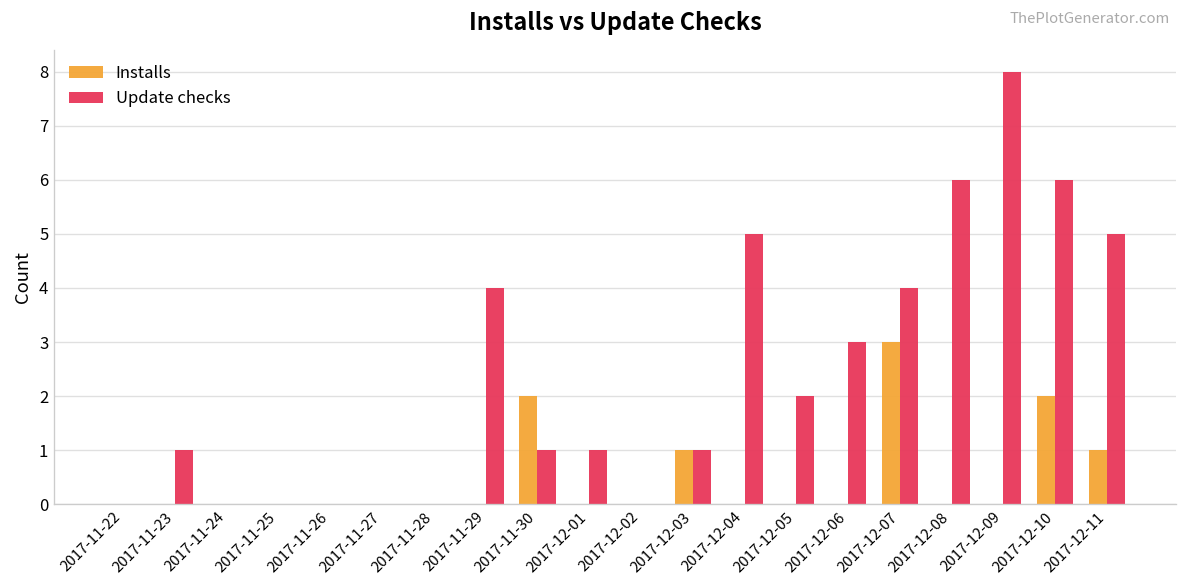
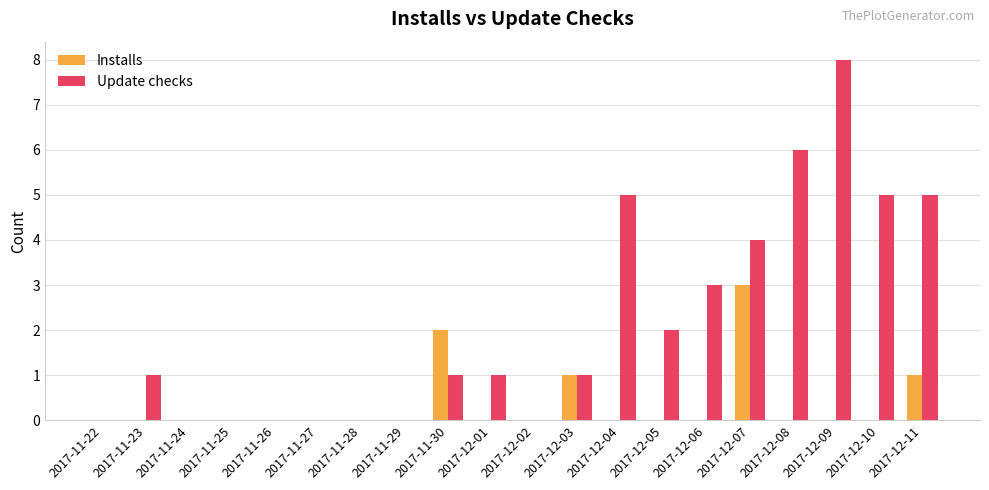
Update checks, 2017-11-29: 4 -> 0
Installs, 2017-12-10: 2 -> 0
Update checks, 2017-12-10: 6 -> 5
